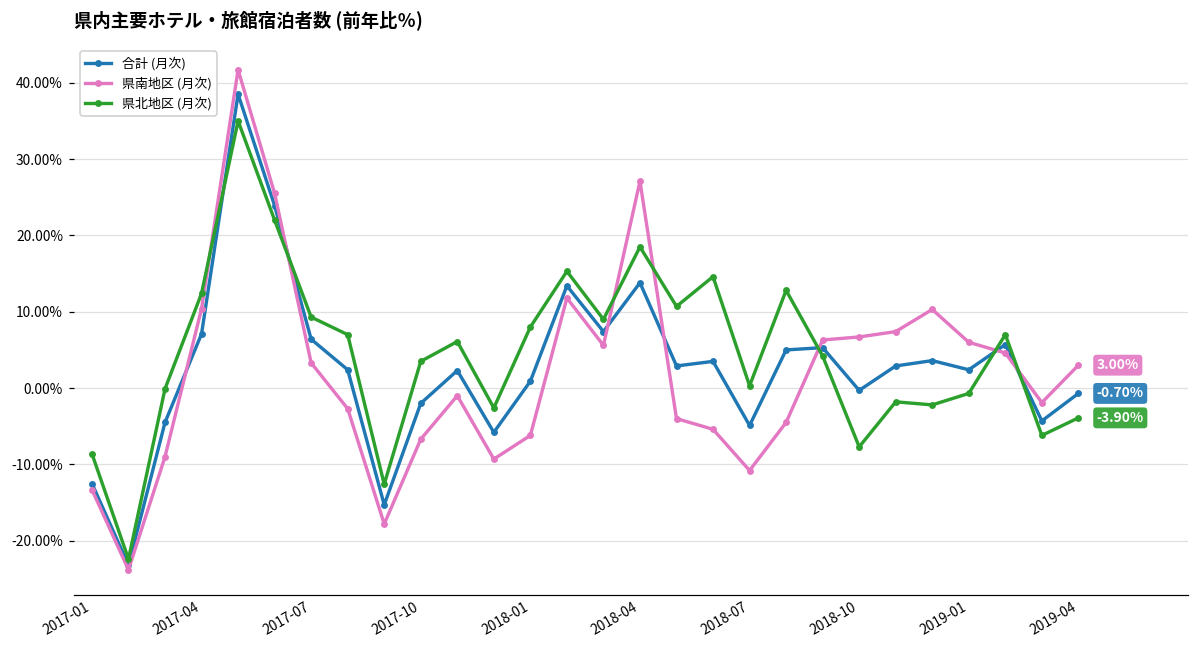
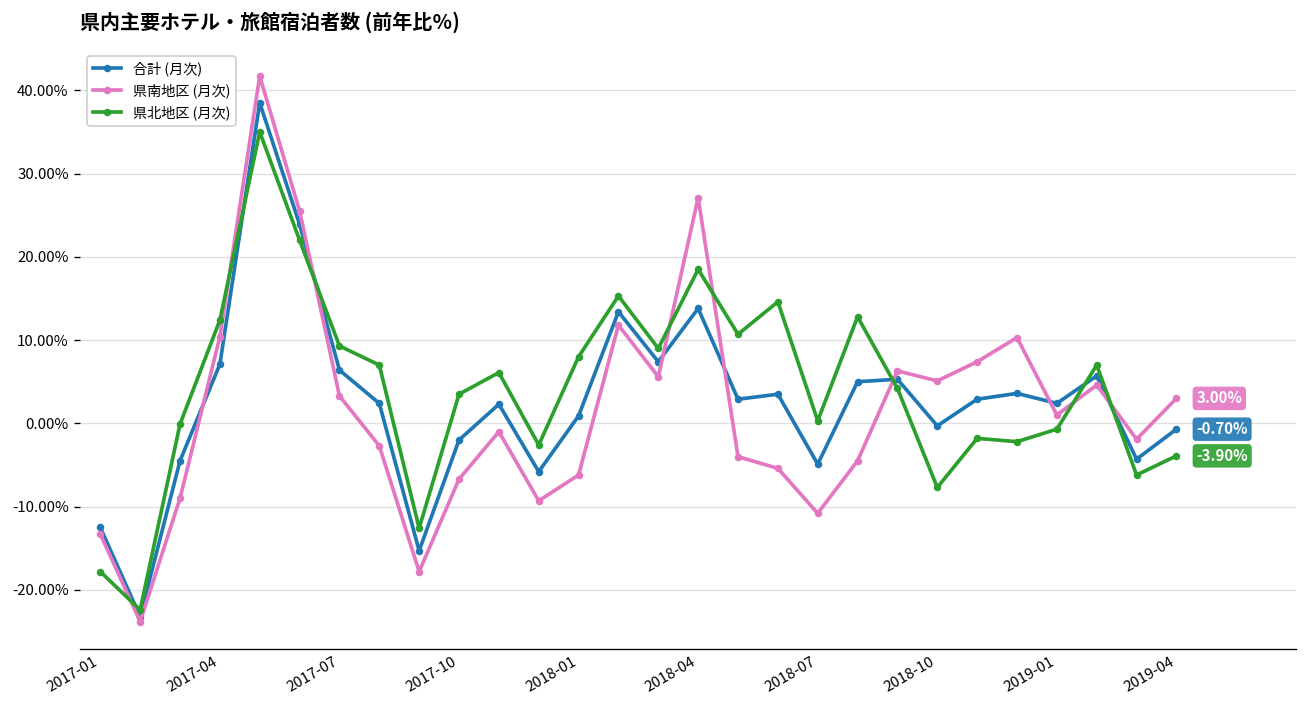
県北地区 (月次), 2017-01: -9% -> -18%
県南地区 (月次), 2018-10: 7% -> 5%
県南地区 (月次), 2019-01: 6% -> 1%
